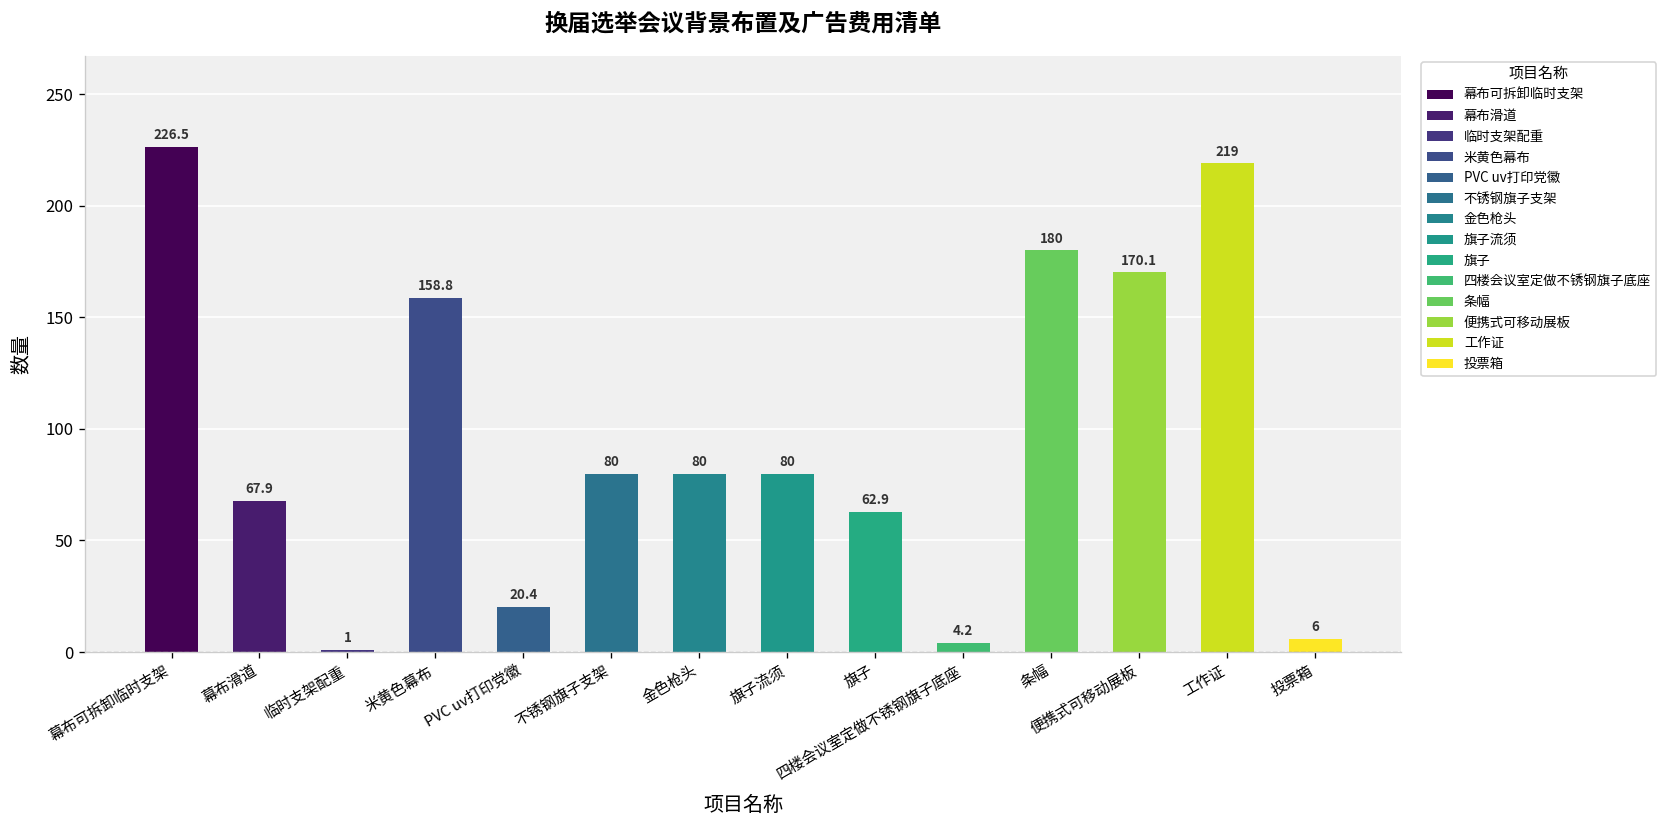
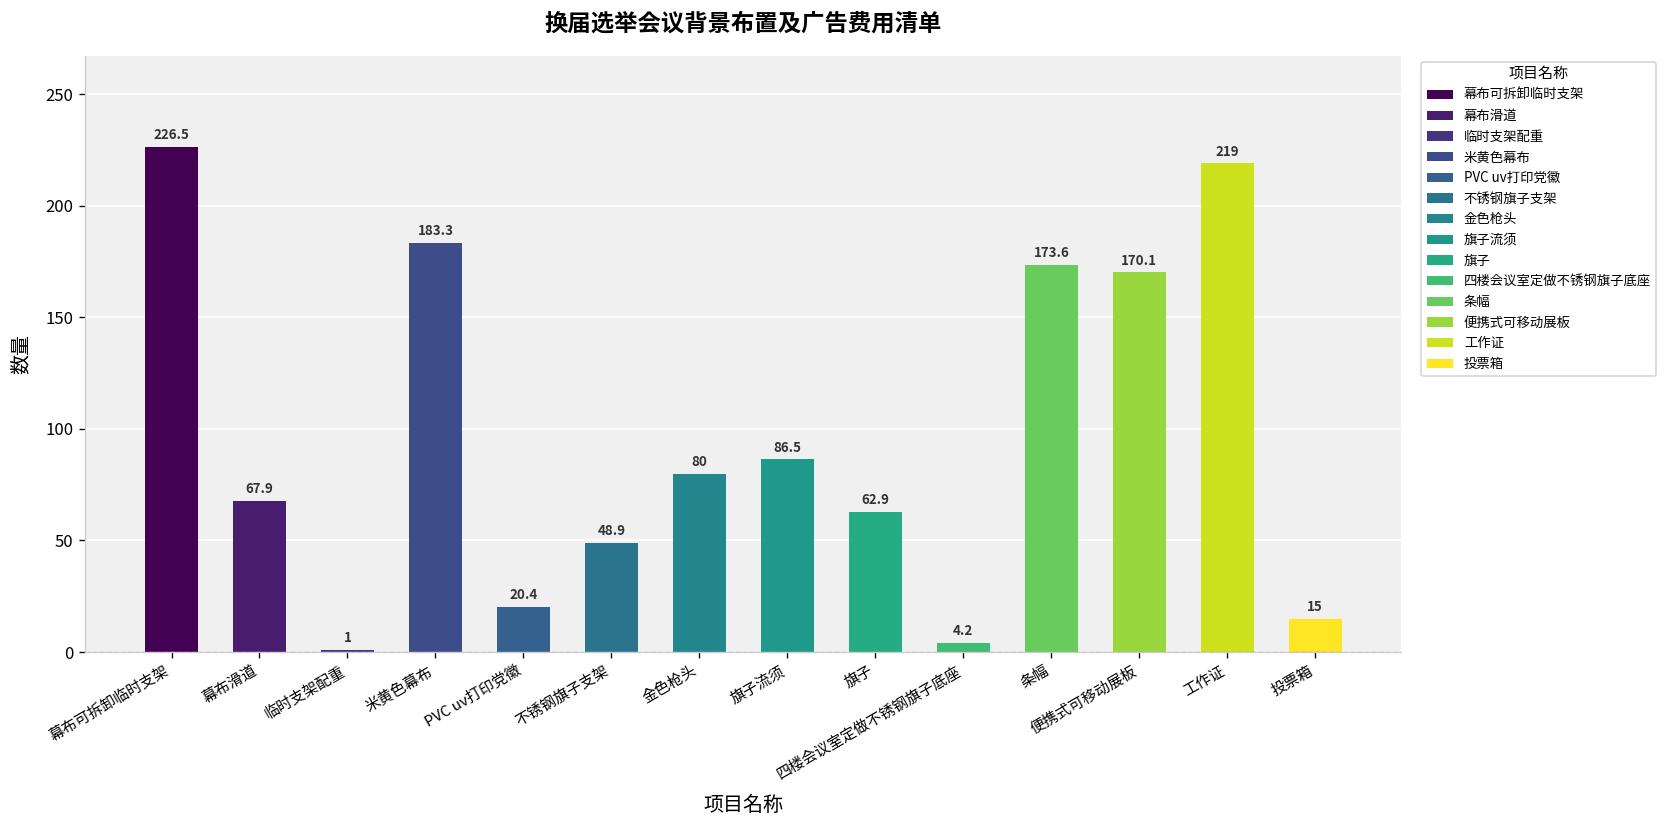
米黄色幕布: 158.8 -> 183.3
不锈钢旗子支架: 80 -> 48.9
旗子流须: 80 -> 86.5
条幅: 180 -> 173.6
投票箱: 6 -> 15
